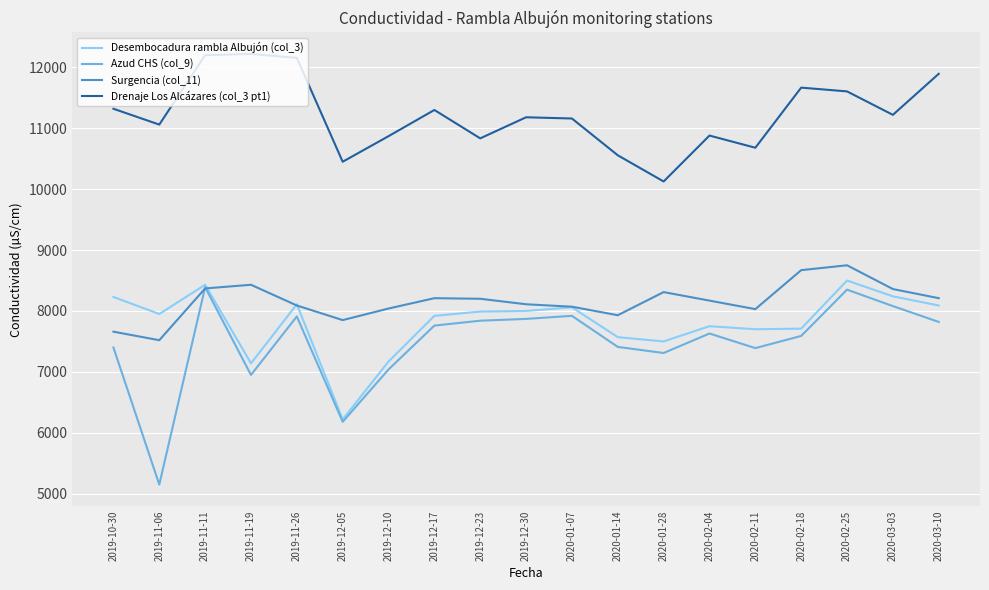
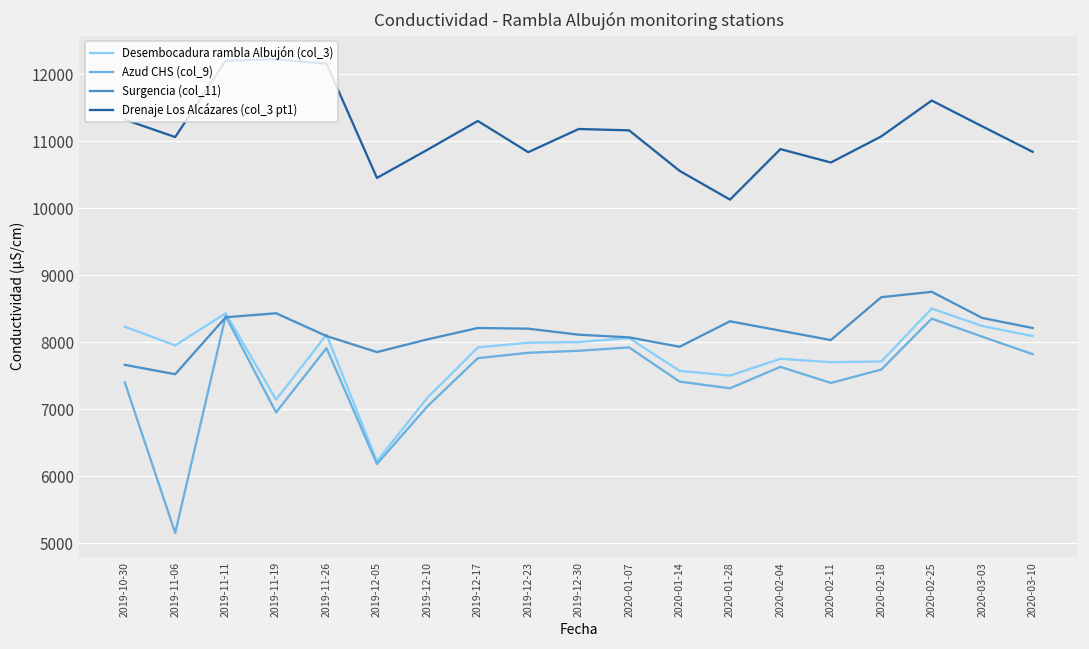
Drenaje Los Alcázares (col_3 pt1), 2020-02-18: 11700 -> 11100
Drenaje Los Alcázares (col_3 pt1), 2020-03-10: 11900 -> 10800
